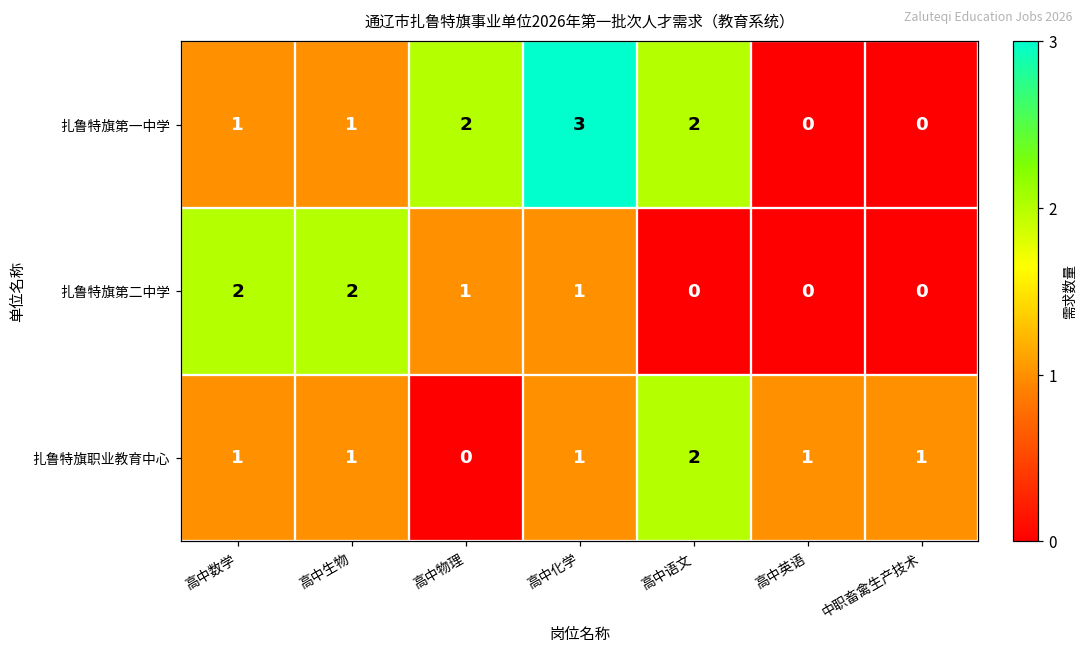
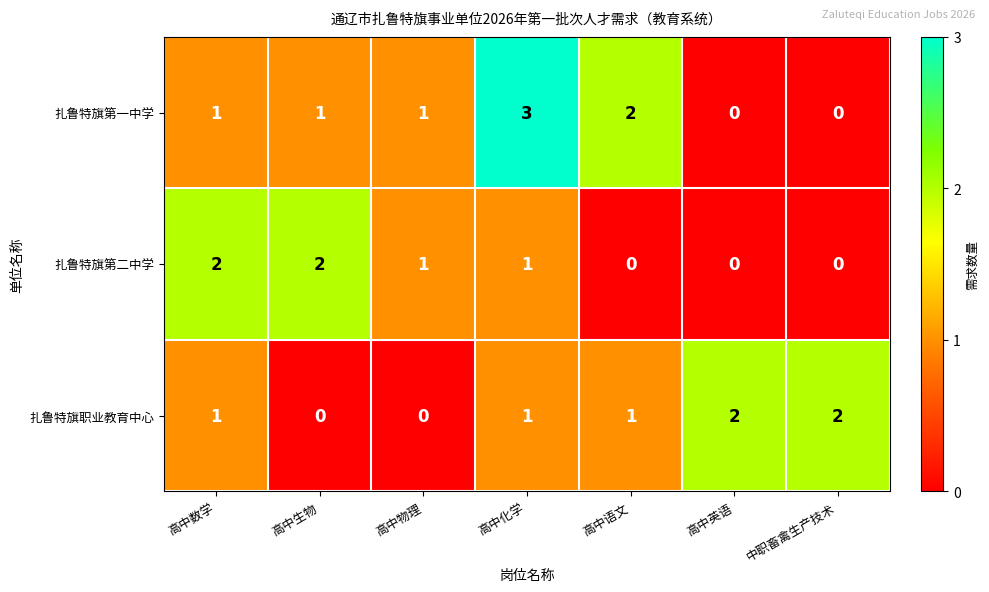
扎鲁特旗第一中学, 高中物理: 2 -> 1
扎鲁特旗职业教育中心, 高中生物: 1 -> 0
扎鲁特旗职业教育中心, 高中语文: 2 -> 1
扎鲁特旗职业教育中心, 高中英语: 1 -> 2
扎鲁特旗职业教育中心, 中职畜禽生产技术: 1 -> 2
